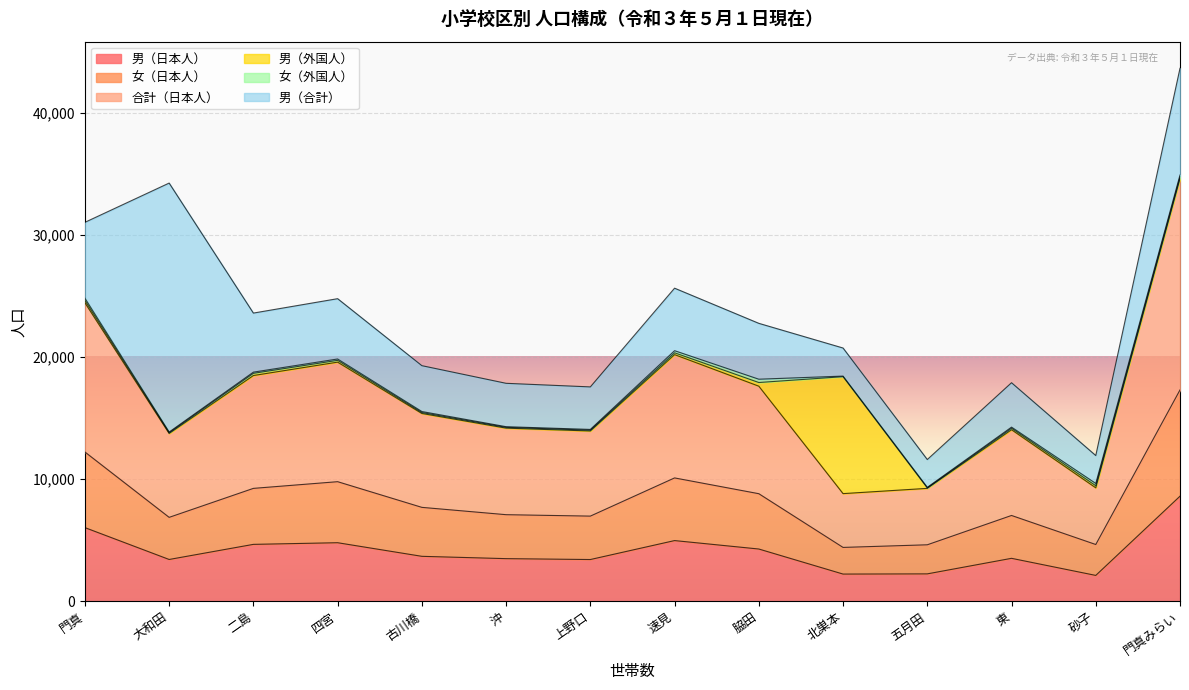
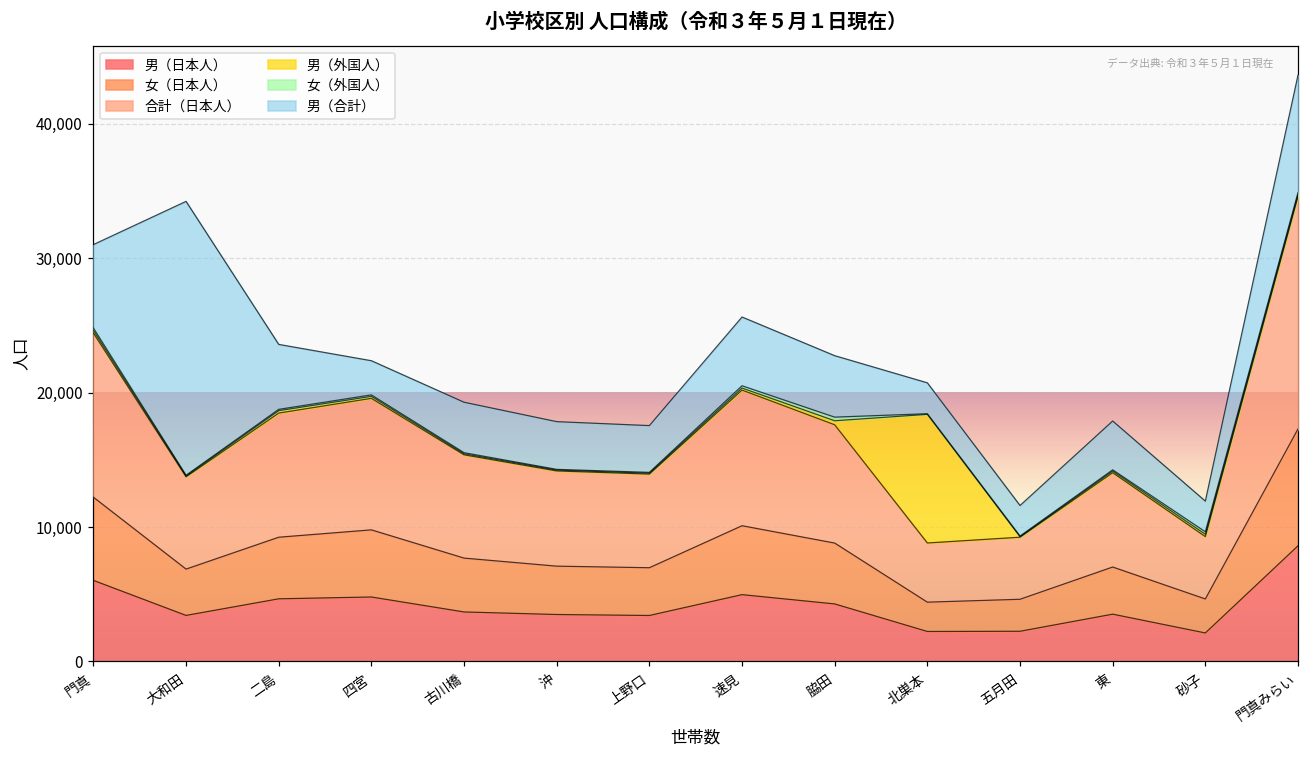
男（合計）, 四宮: 4,900 -> 2,500
